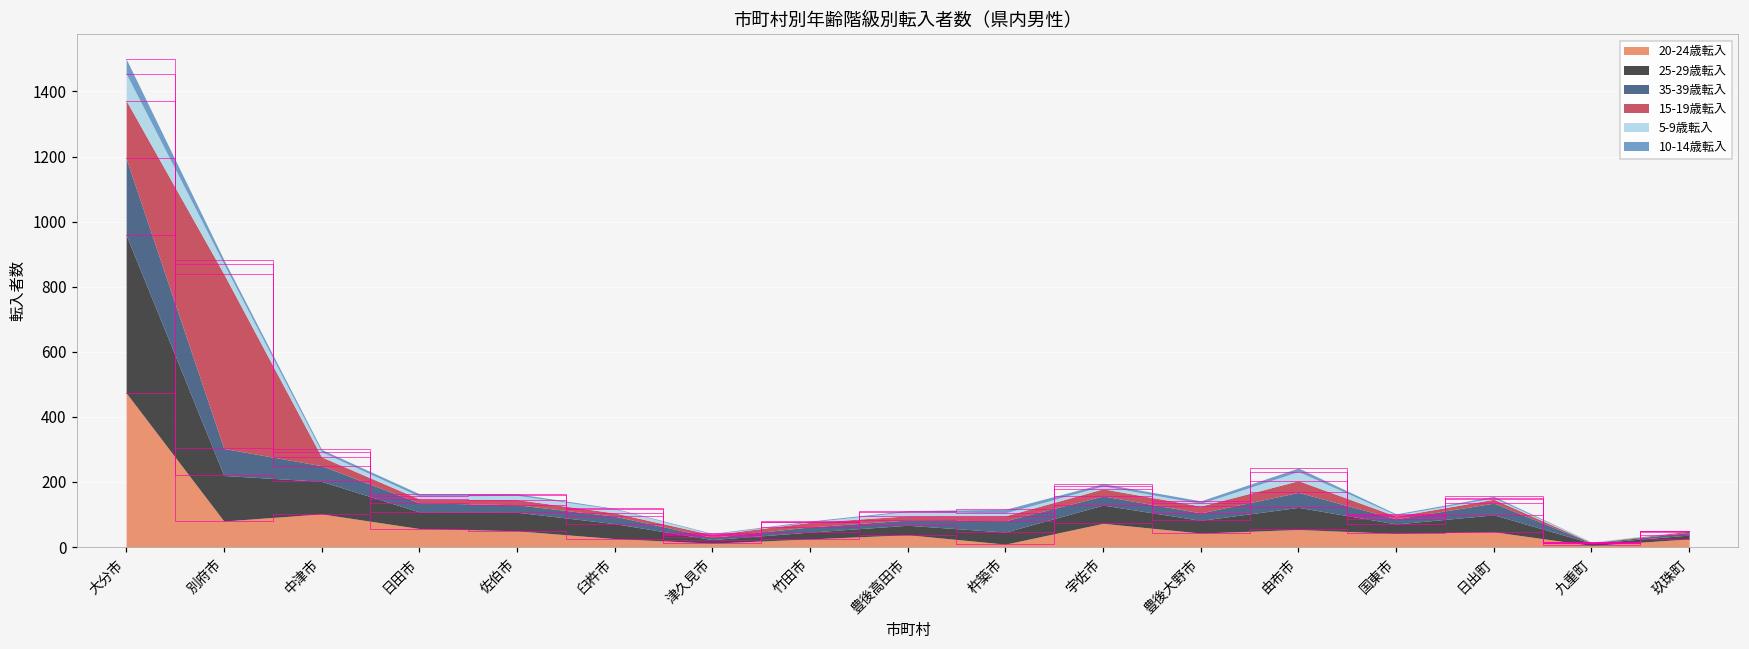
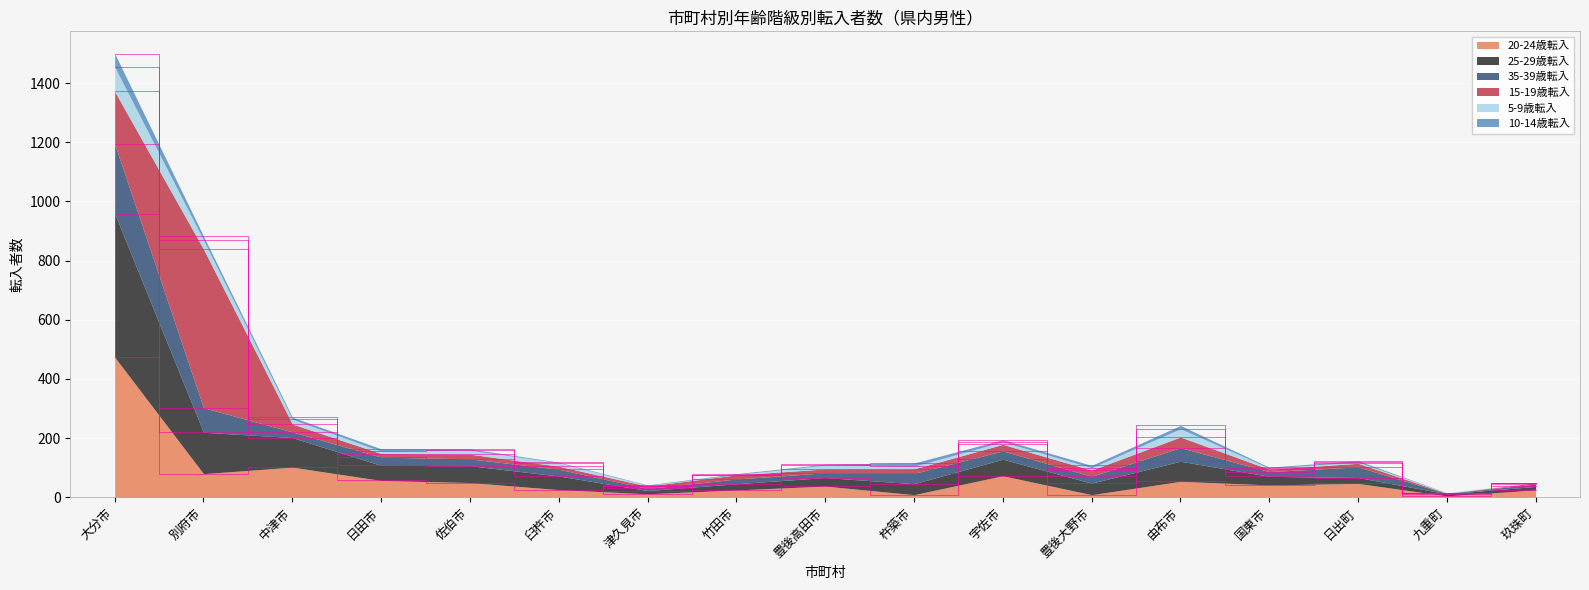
35-39歳転入, 中津市: 50 -> 20
20-24歳転入, 豊後大野市: 40 -> 10
25-29歳転入, 日出町: 50 -> 20
